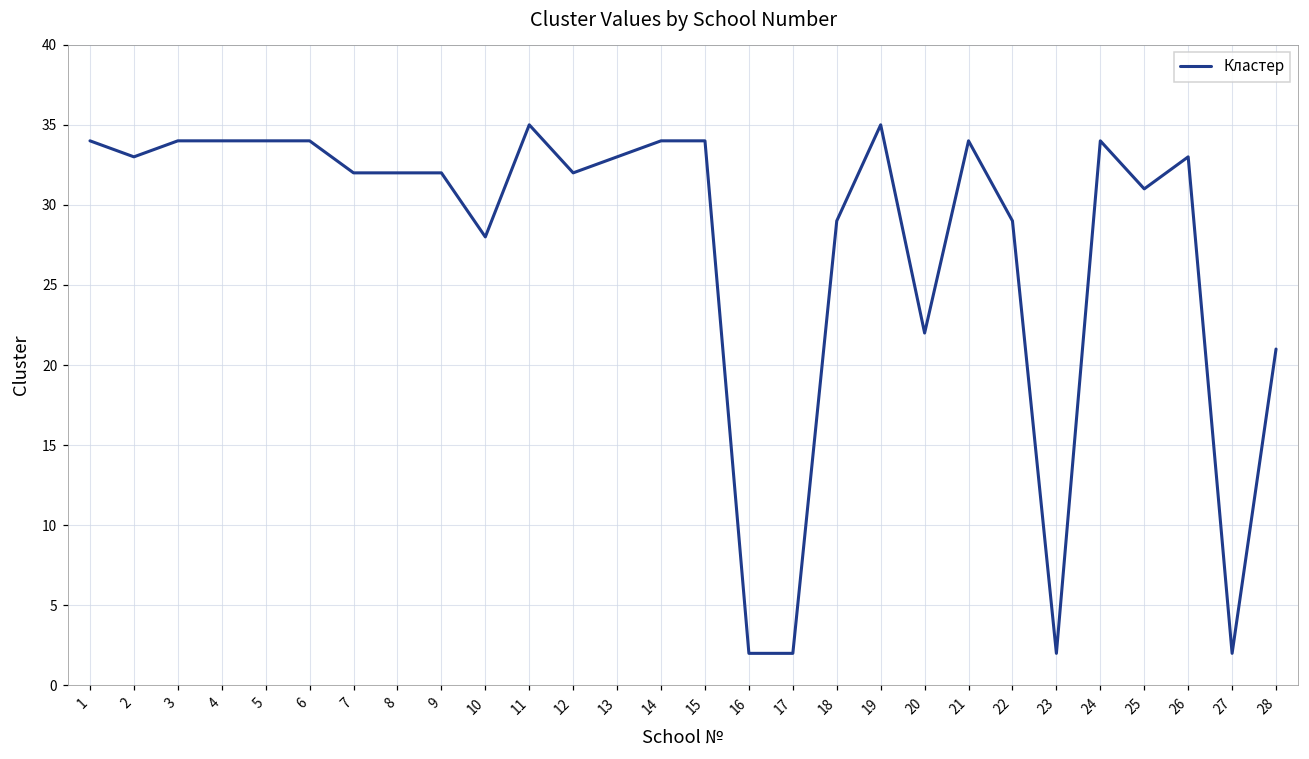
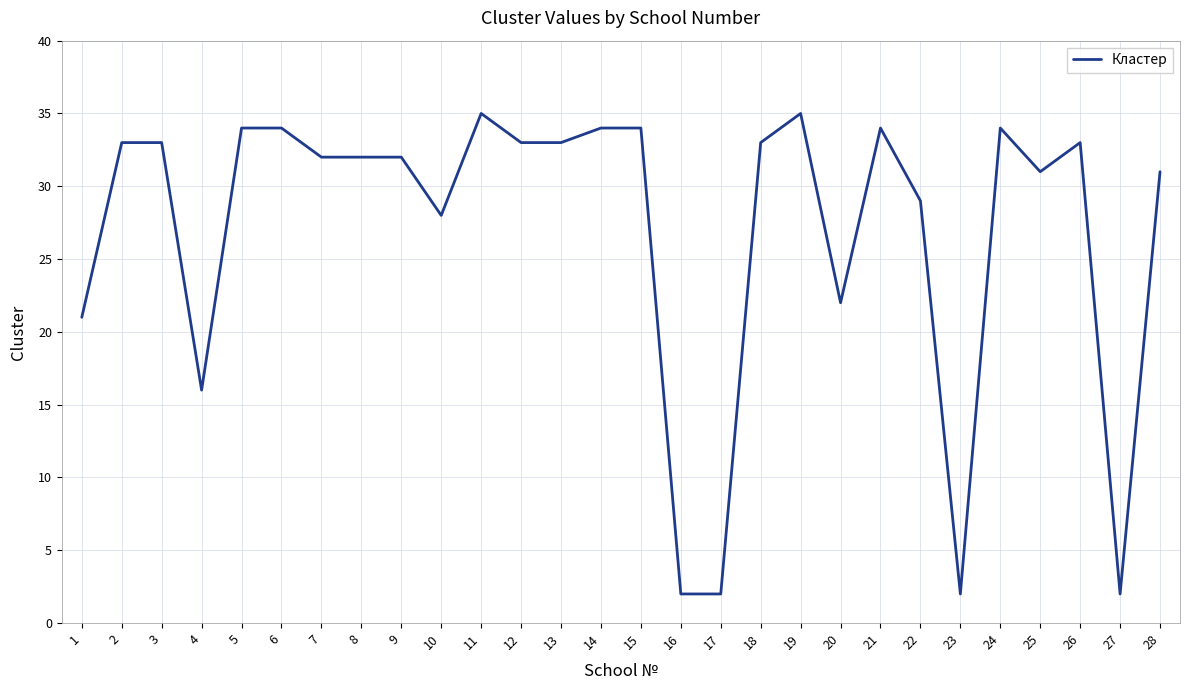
1: 34 -> 21
3: 34 -> 33
4: 34 -> 16
12: 32 -> 33
18: 29 -> 33
28: 21 -> 31
